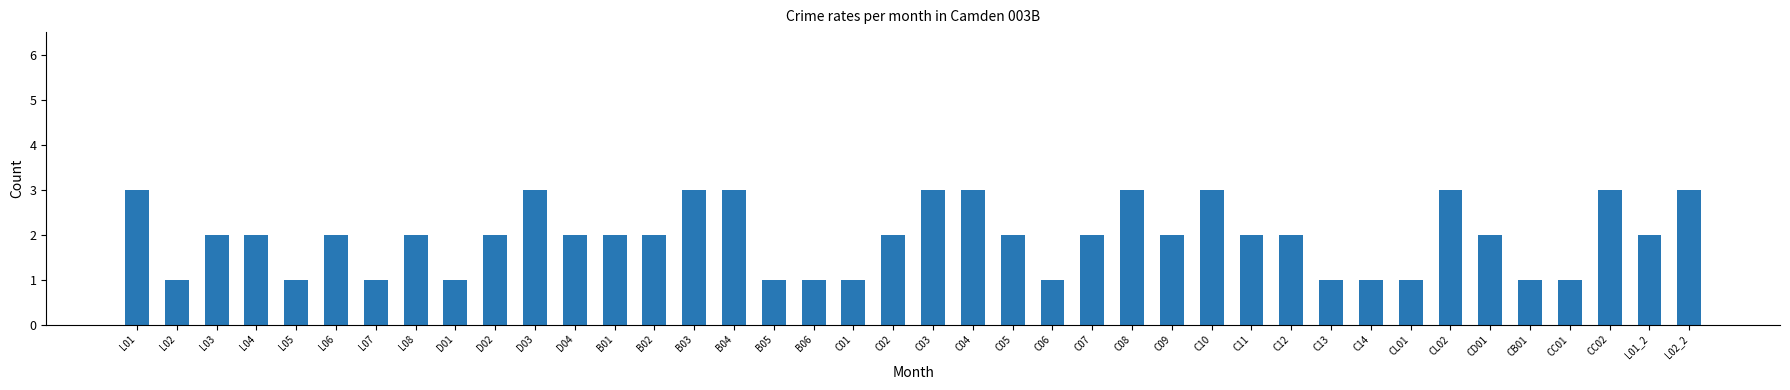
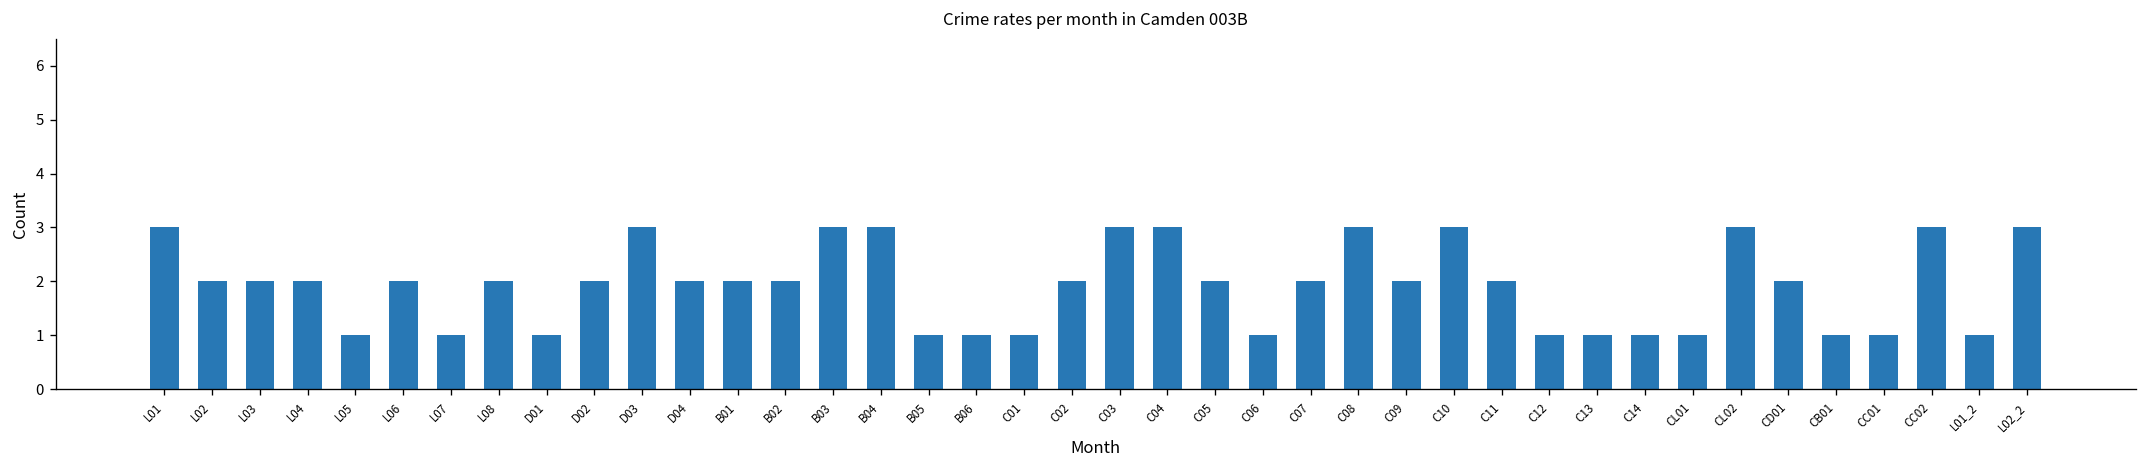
L02: 1 -> 2
C12: 2 -> 1
L01_2: 2 -> 1
